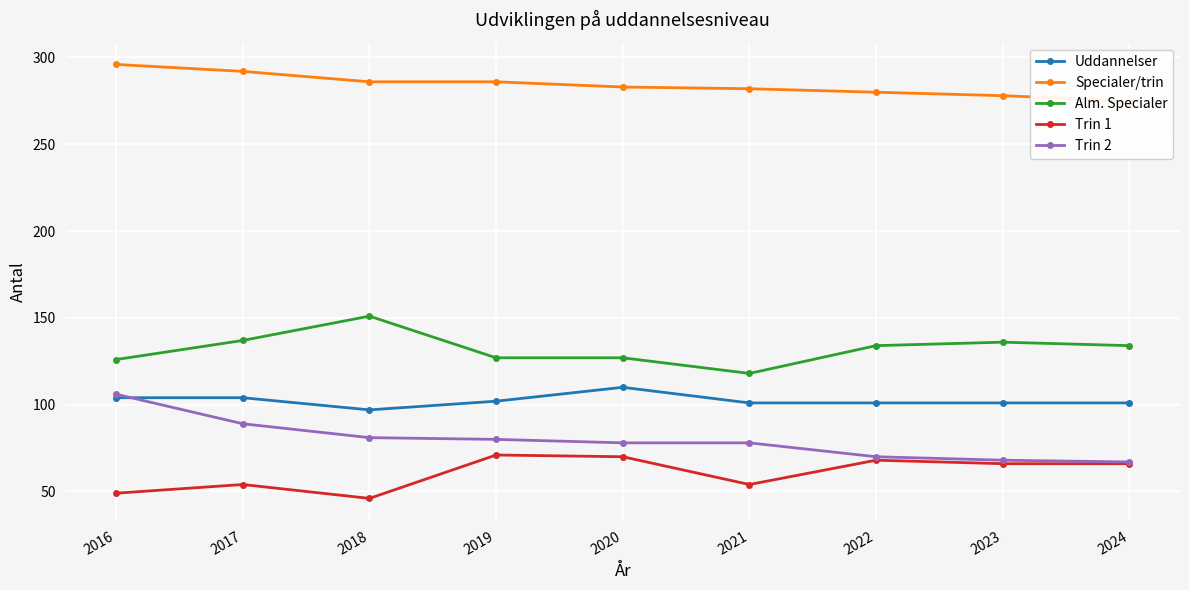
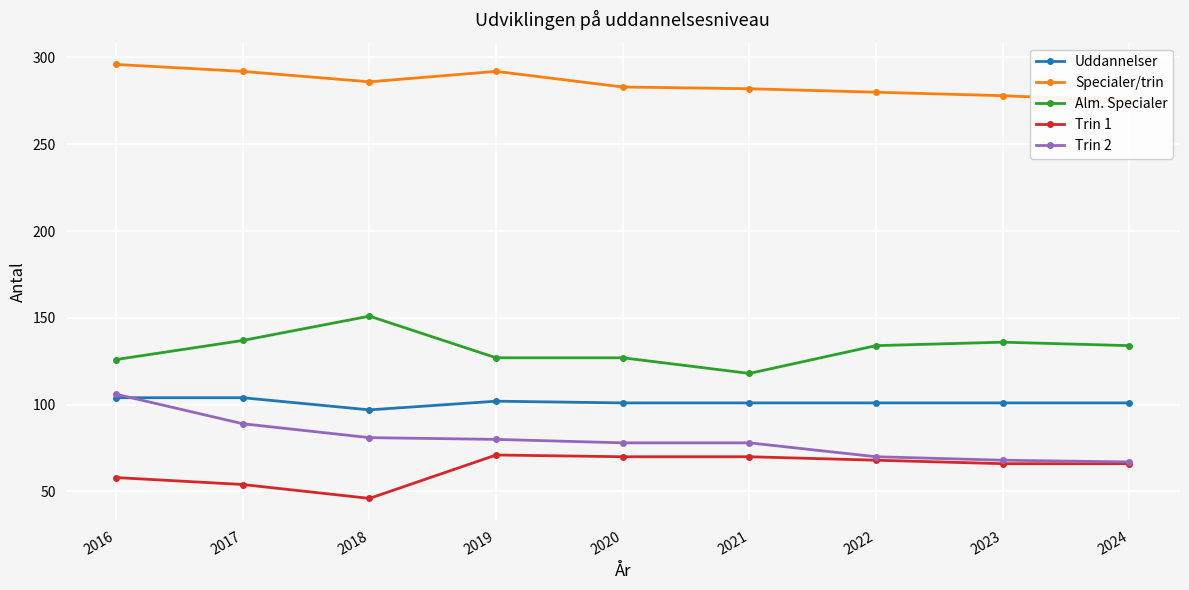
Trin 1, 2016: 49 -> 58
Specialer/trin, 2019: 286 -> 292
Uddannelser, 2020: 110 -> 101
Trin 1, 2021: 54 -> 70
